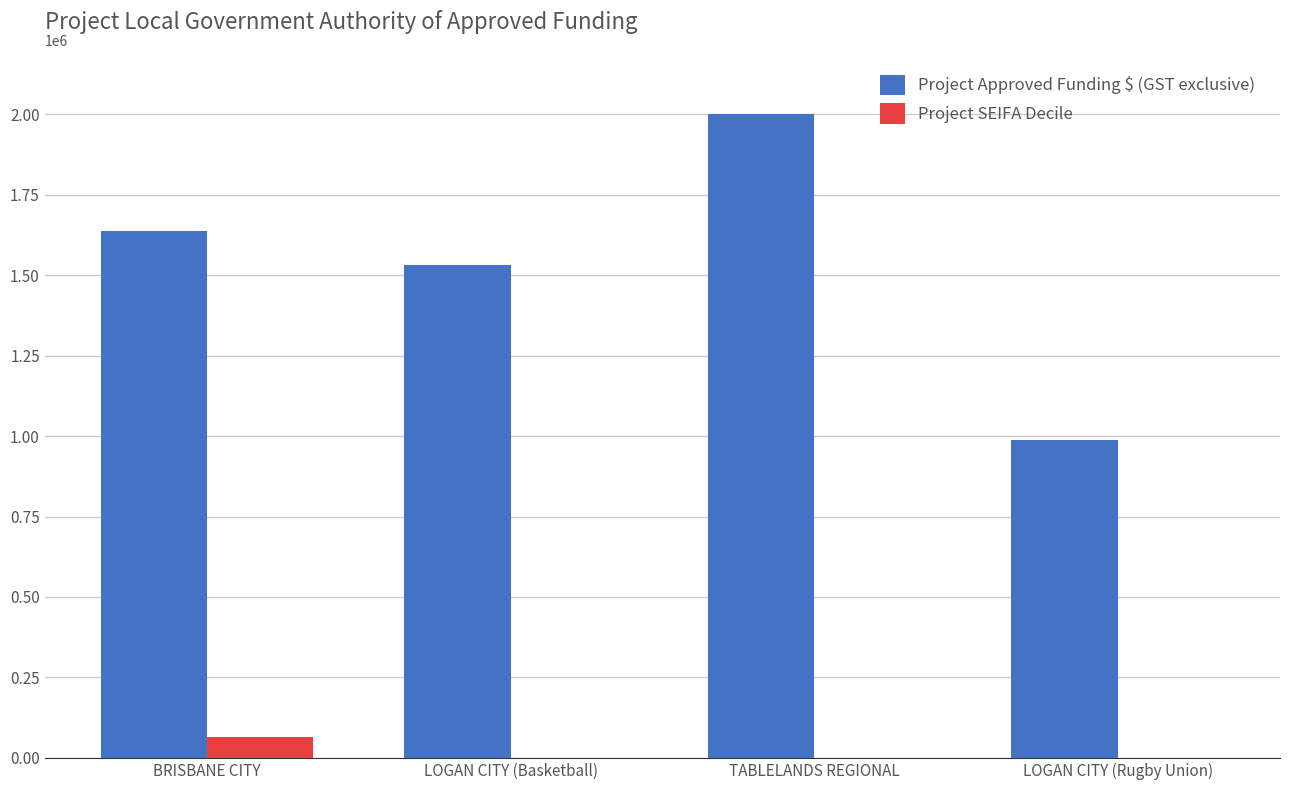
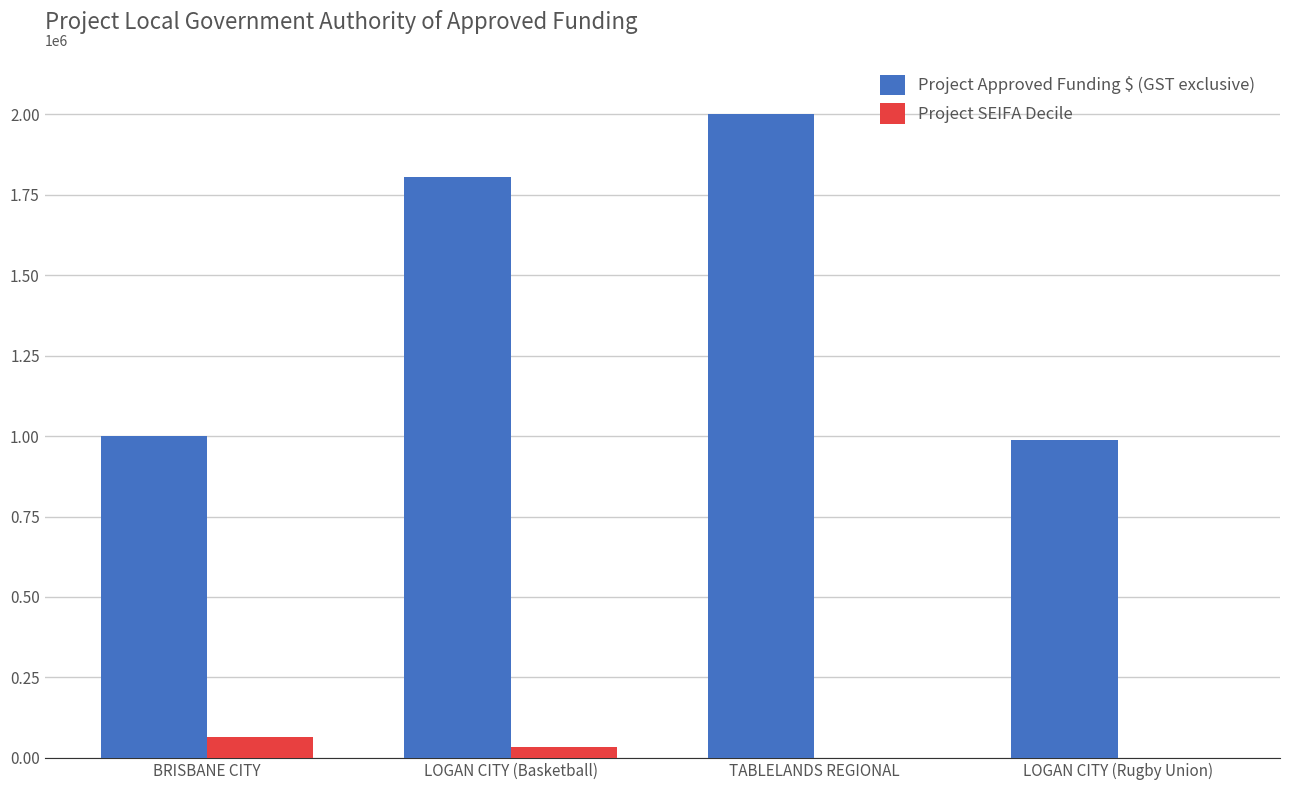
Project Approved Funding $ (GST exclusive), BRISBANE CITY: 1640000 -> 1000000
Project Approved Funding $ (GST exclusive), LOGAN CITY (Basketball): 1530000 -> 1810000
Project SEIFA Decile, LOGAN CITY (Basketball): 0 -> 30000
